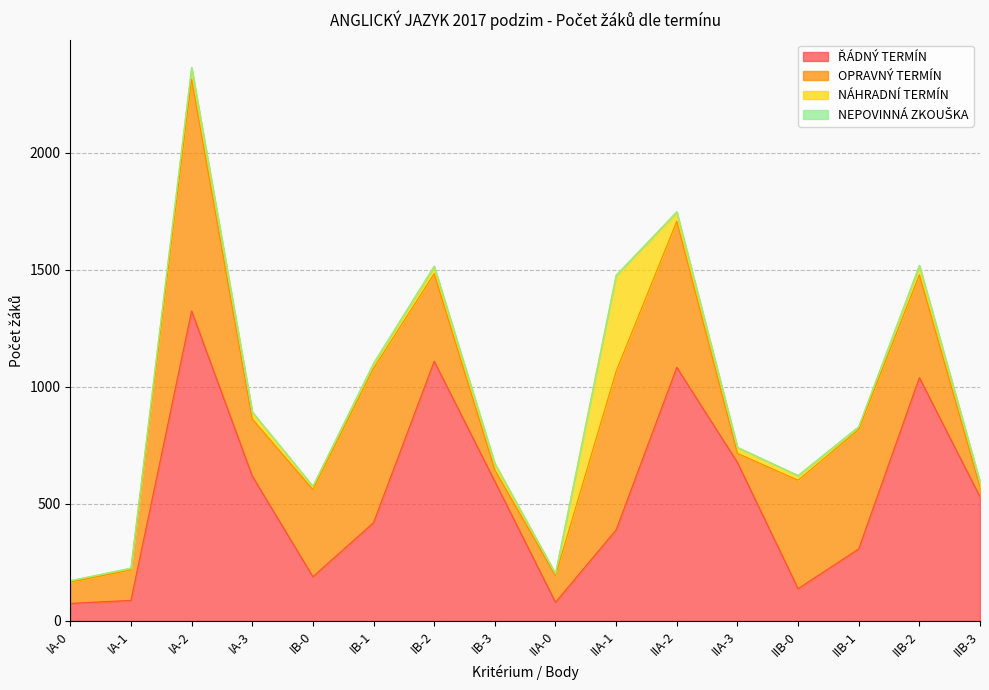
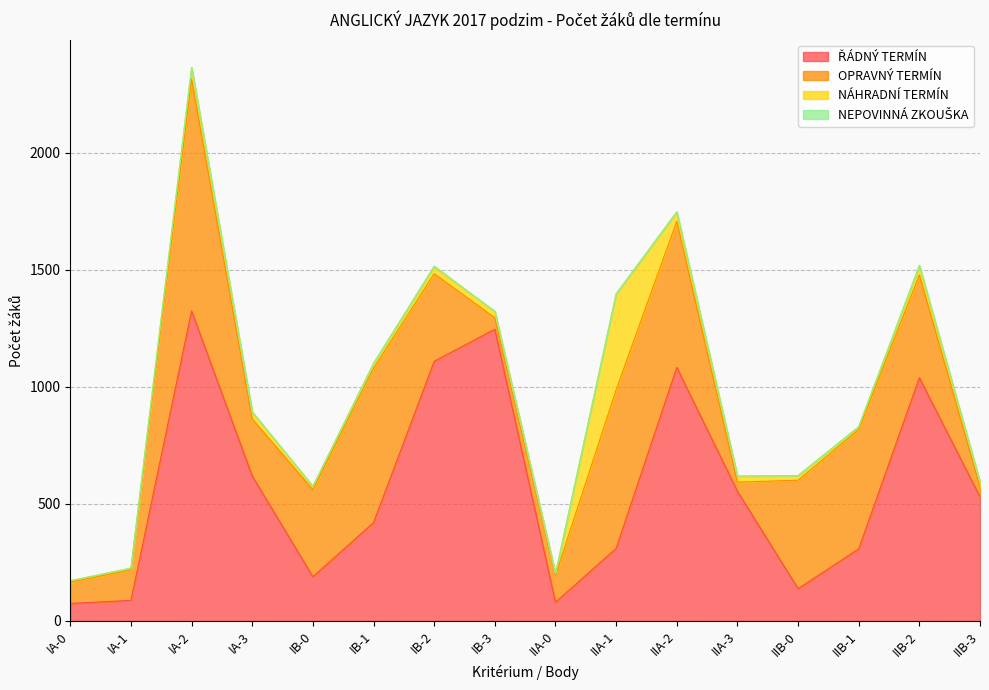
ŘÁDNÝ TERMÍN, IB-3: 600 -> 1250
ŘÁDNÝ TERMÍN, IIA-1: 390 -> 310
ŘÁDNÝ TERMÍN, IIA-3: 680 -> 550
